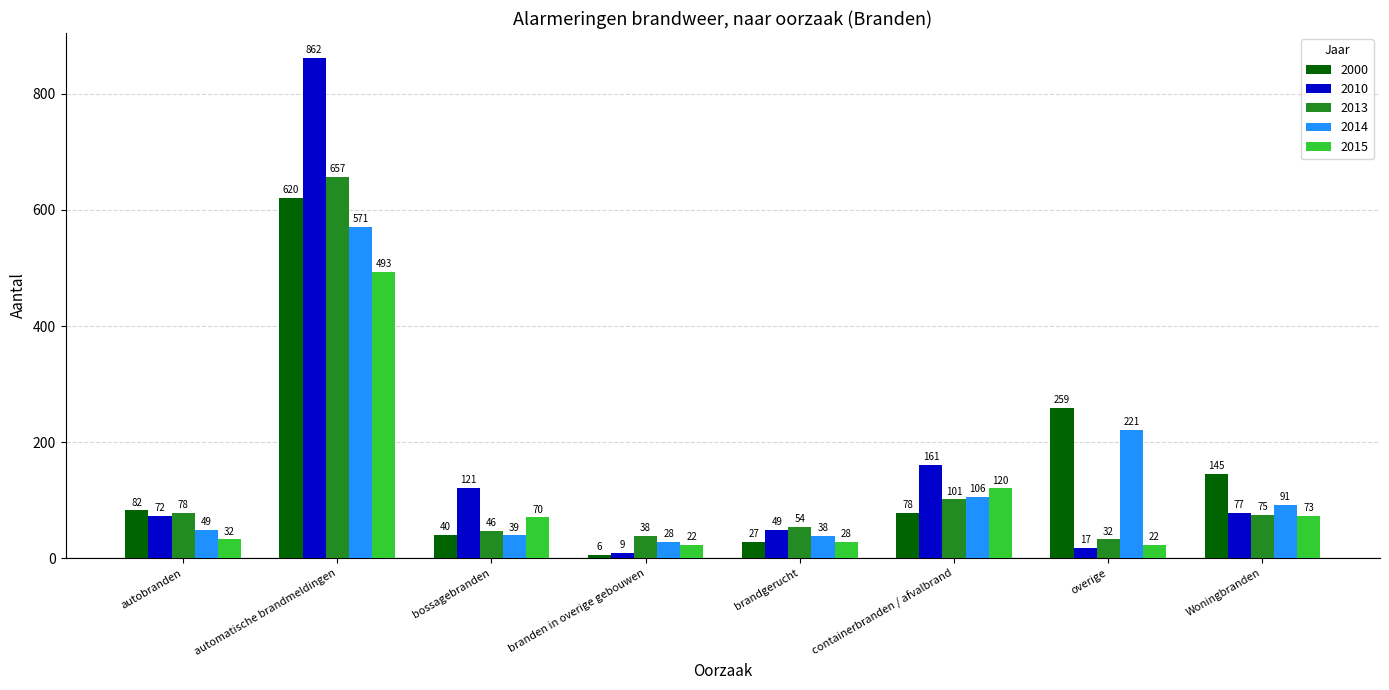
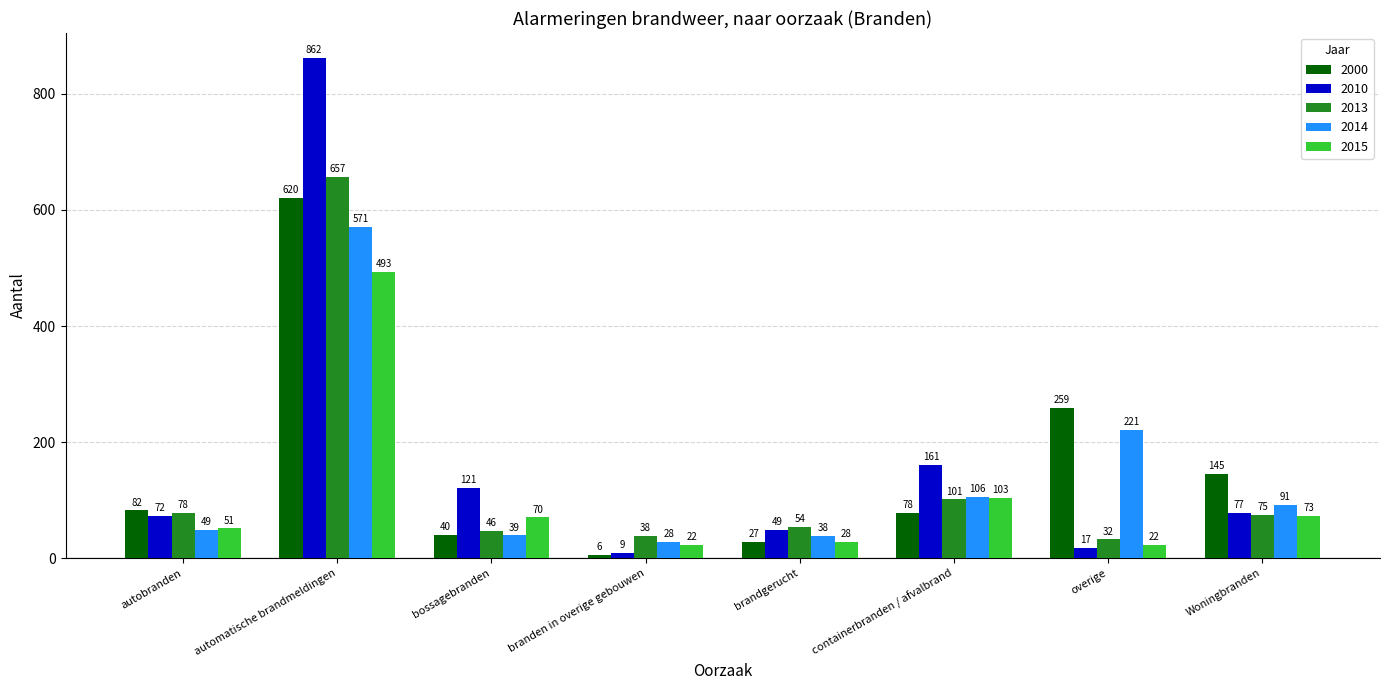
2015, autobranden: 32 -> 51
2015, containerbranden / afvalbrand: 120 -> 103
